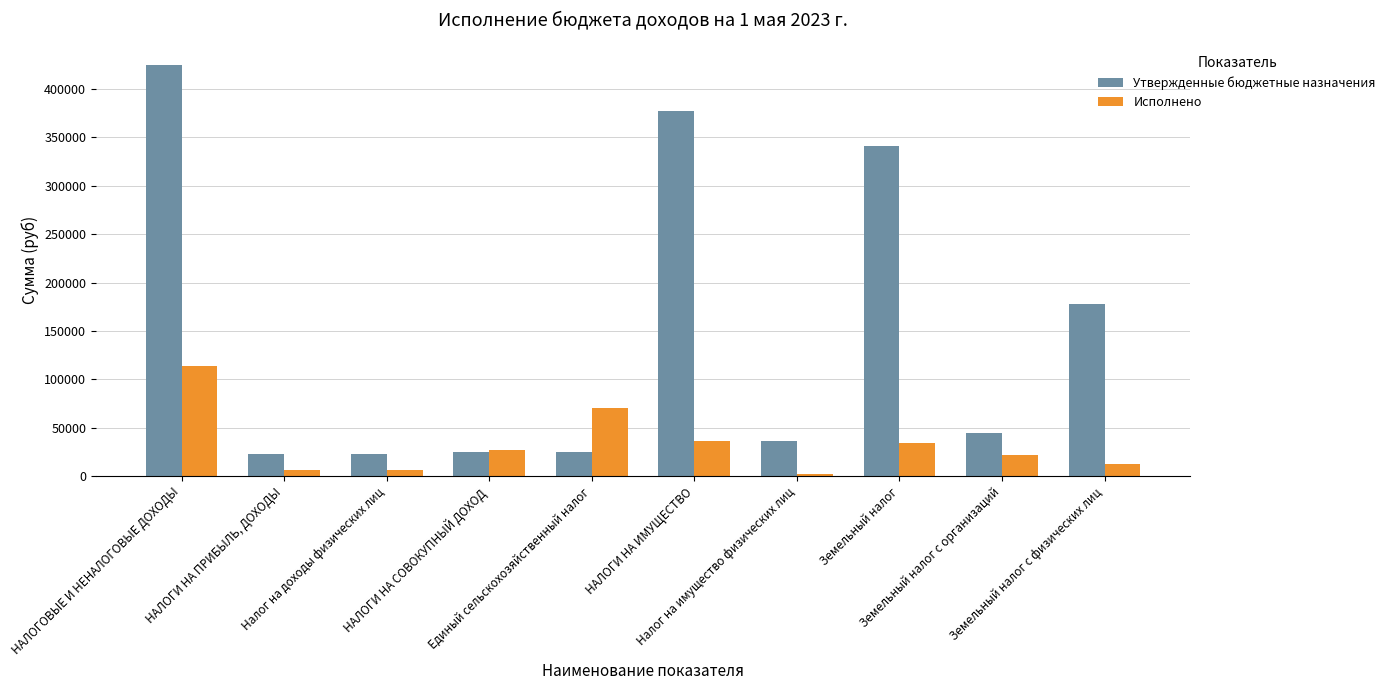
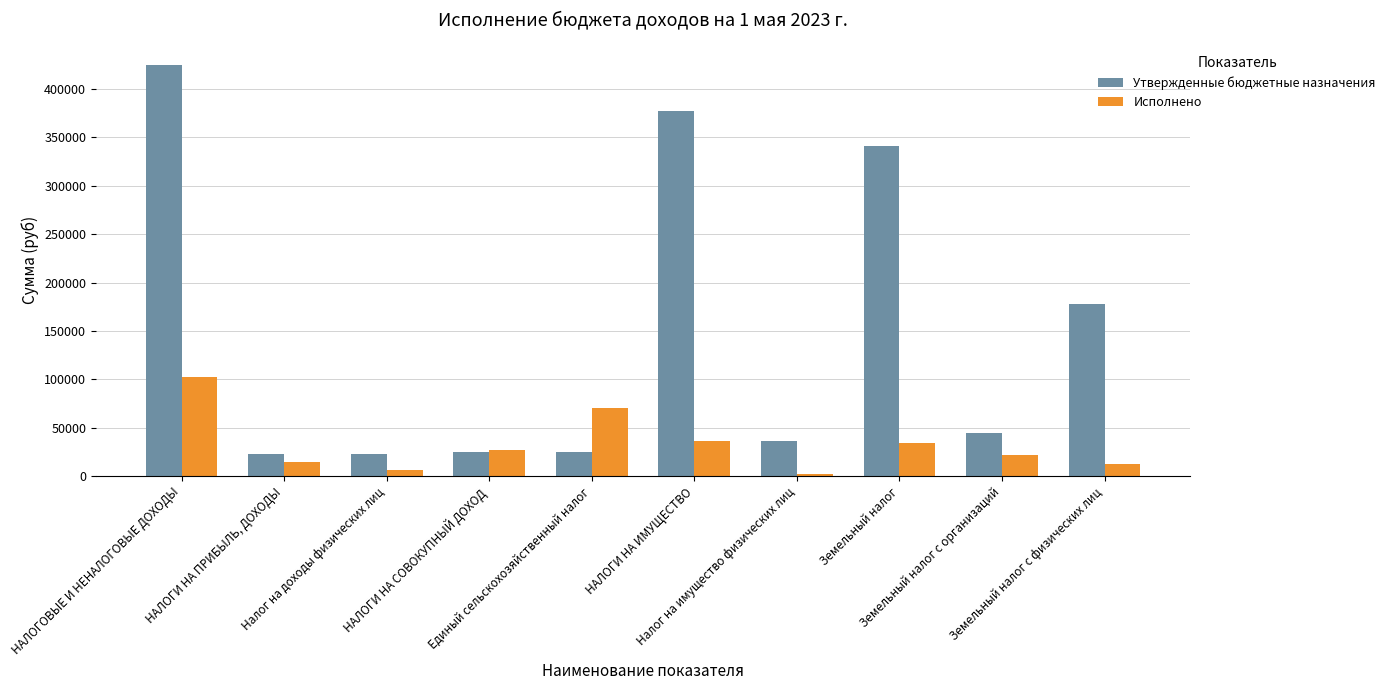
Исполнено, НАЛОГОВЫЕ И НЕНАЛОГОВЫЕ ДОХОДЫ: 110000 -> 100000
Исполнено, НАЛОГИ НА ПРИБЫЛЬ, ДОХОДЫ: 10000 -> 20000
